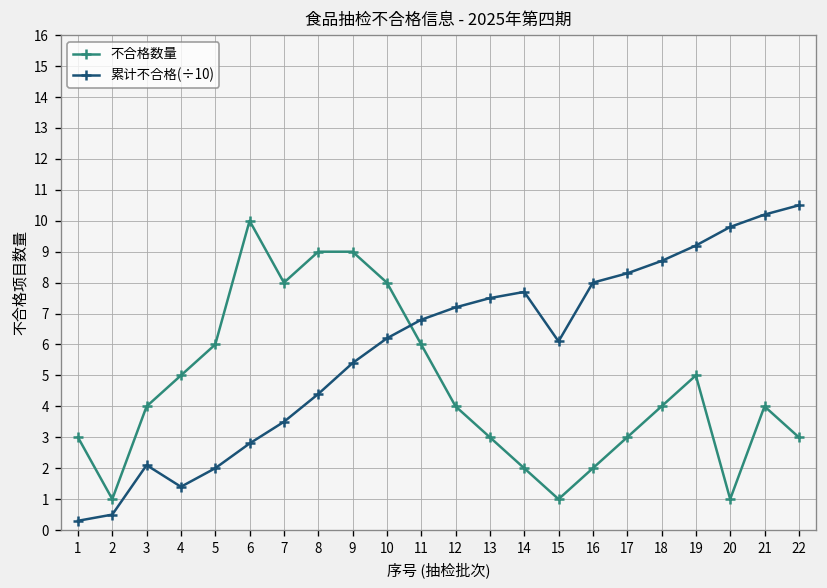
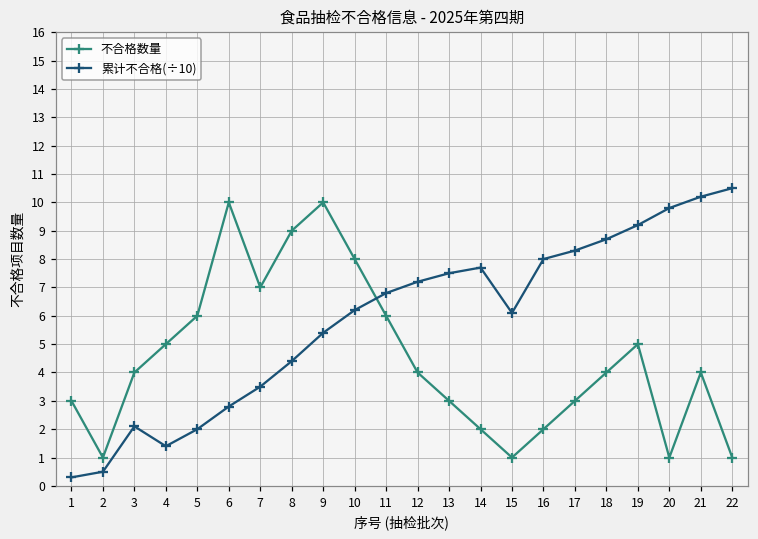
不合格数量, 7: 8 -> 7
不合格数量, 9: 9 -> 10
不合格数量, 22: 3 -> 1
